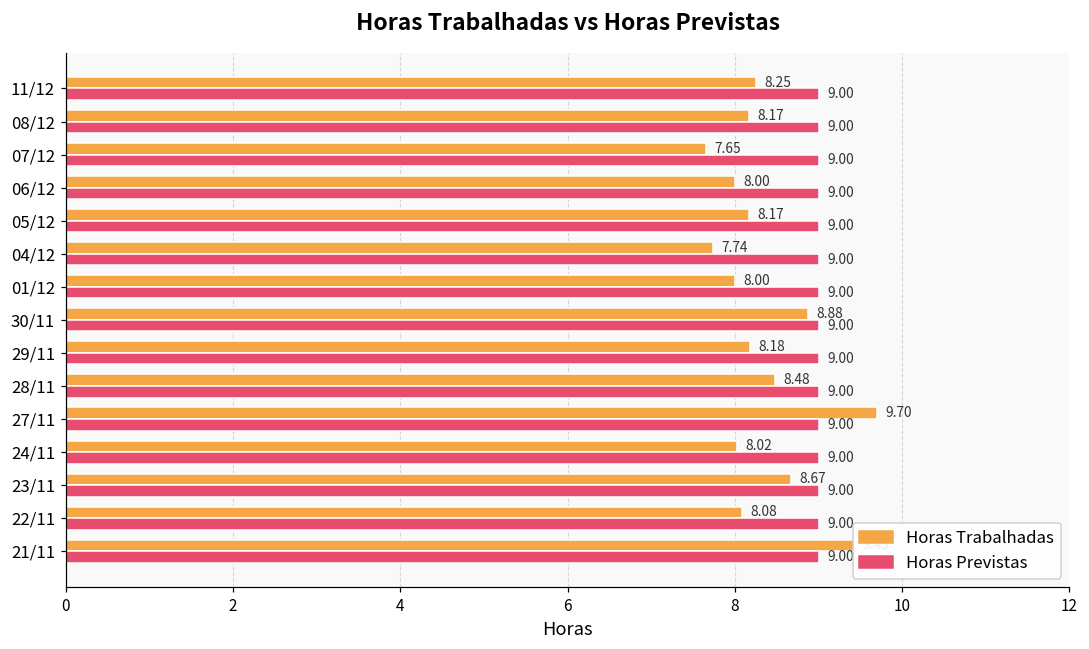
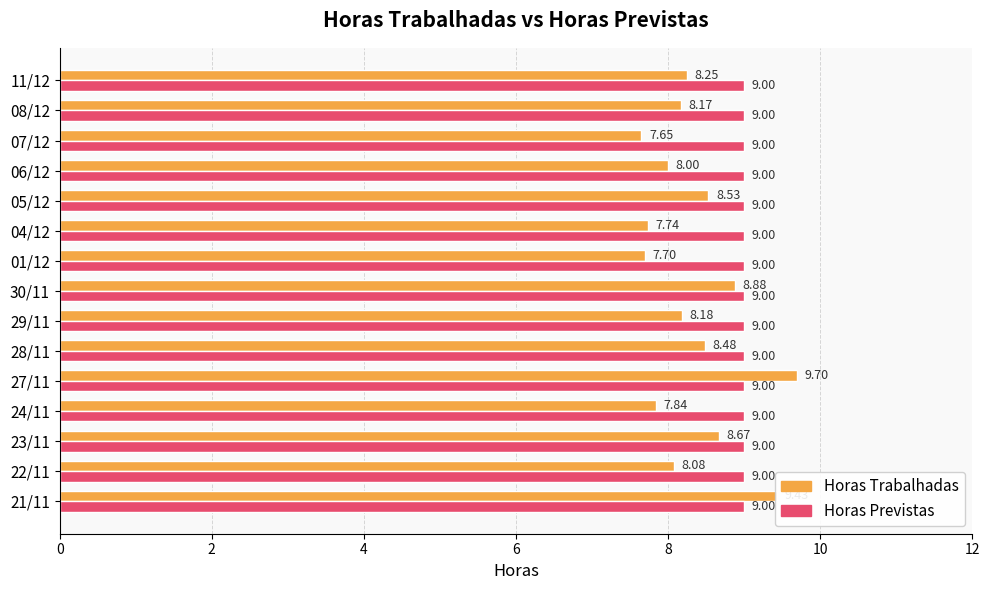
Horas Trabalhadas, 05/12: 8.17 -> 8.53
Horas Trabalhadas, 01/12: 8.00 -> 7.70
Horas Trabalhadas, 24/11: 8.02 -> 7.84
